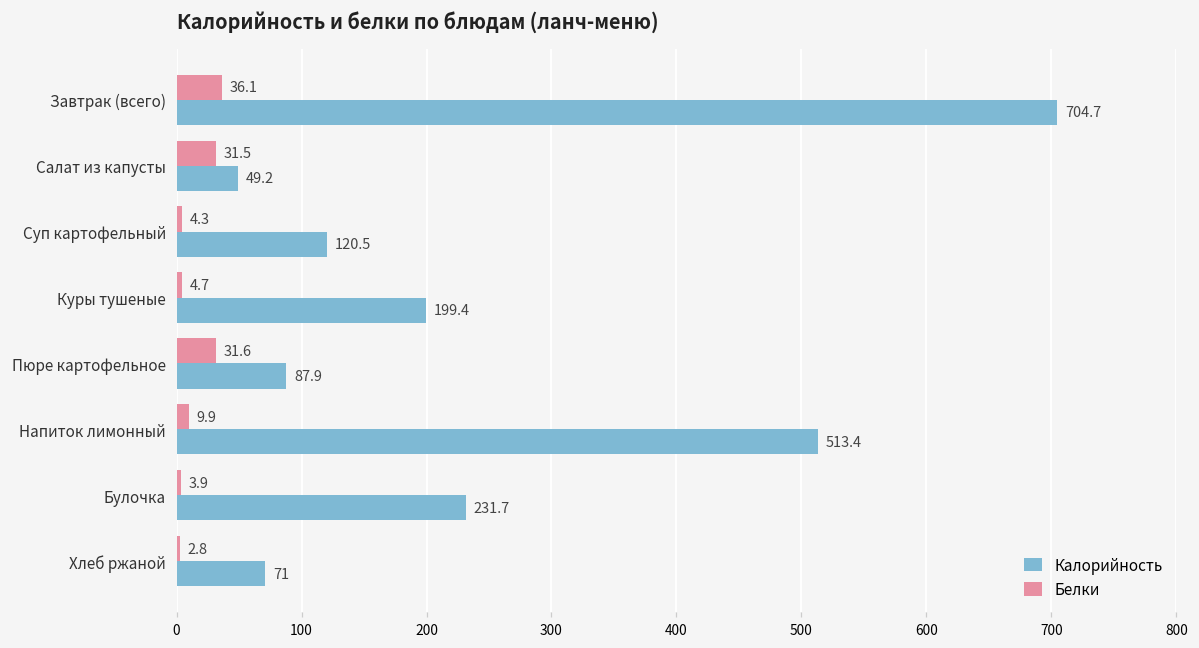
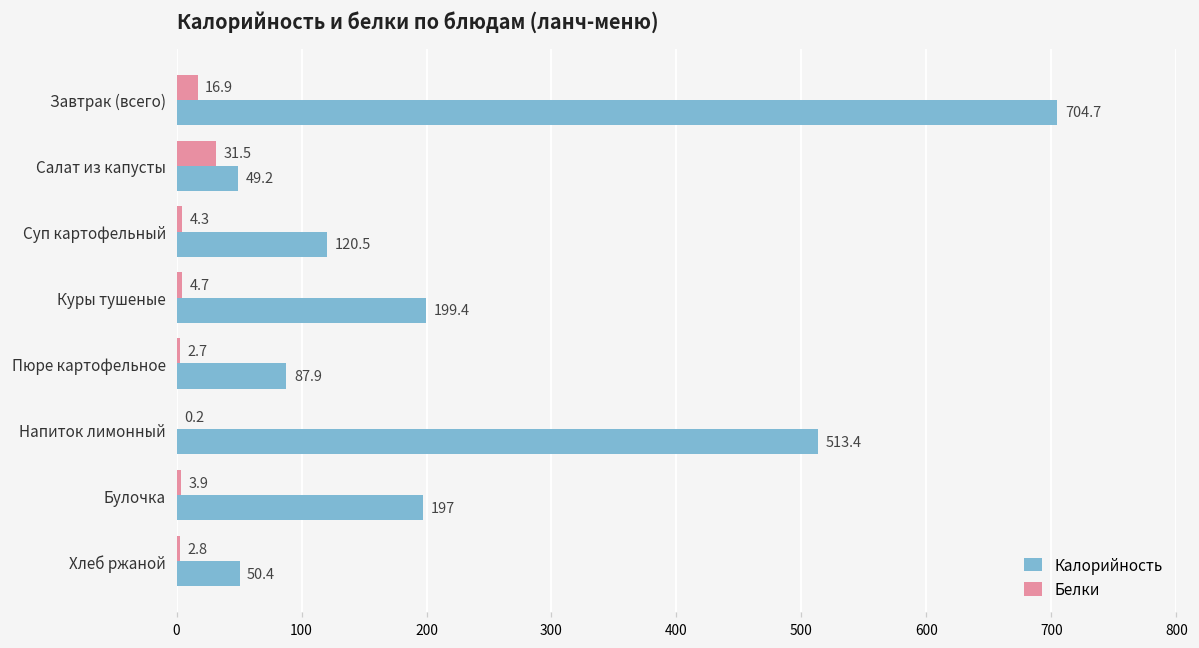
Белки, Завтрак (всего): 36.1 -> 16.9
Белки, Пюре картофельное: 31.6 -> 2.7
Белки, Напиток лимонный: 9.9 -> 0.2
Калорийность, Булочка: 231.7 -> 197
Калорийность, Хлеб ржаной: 71 -> 50.4
